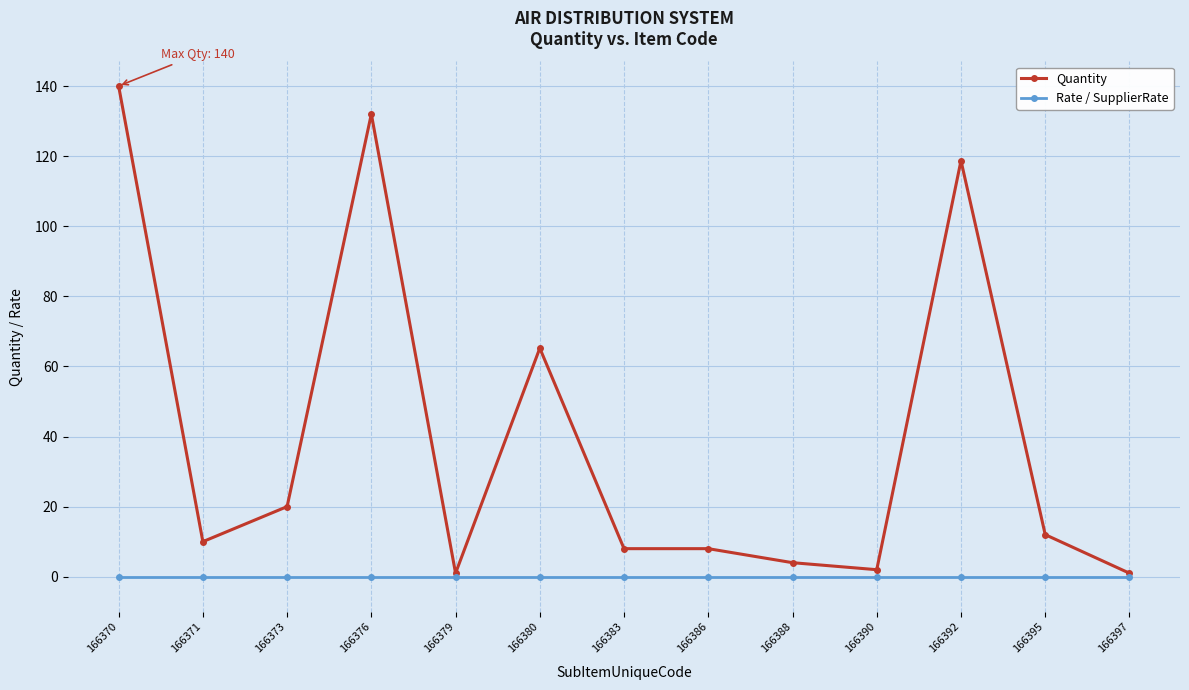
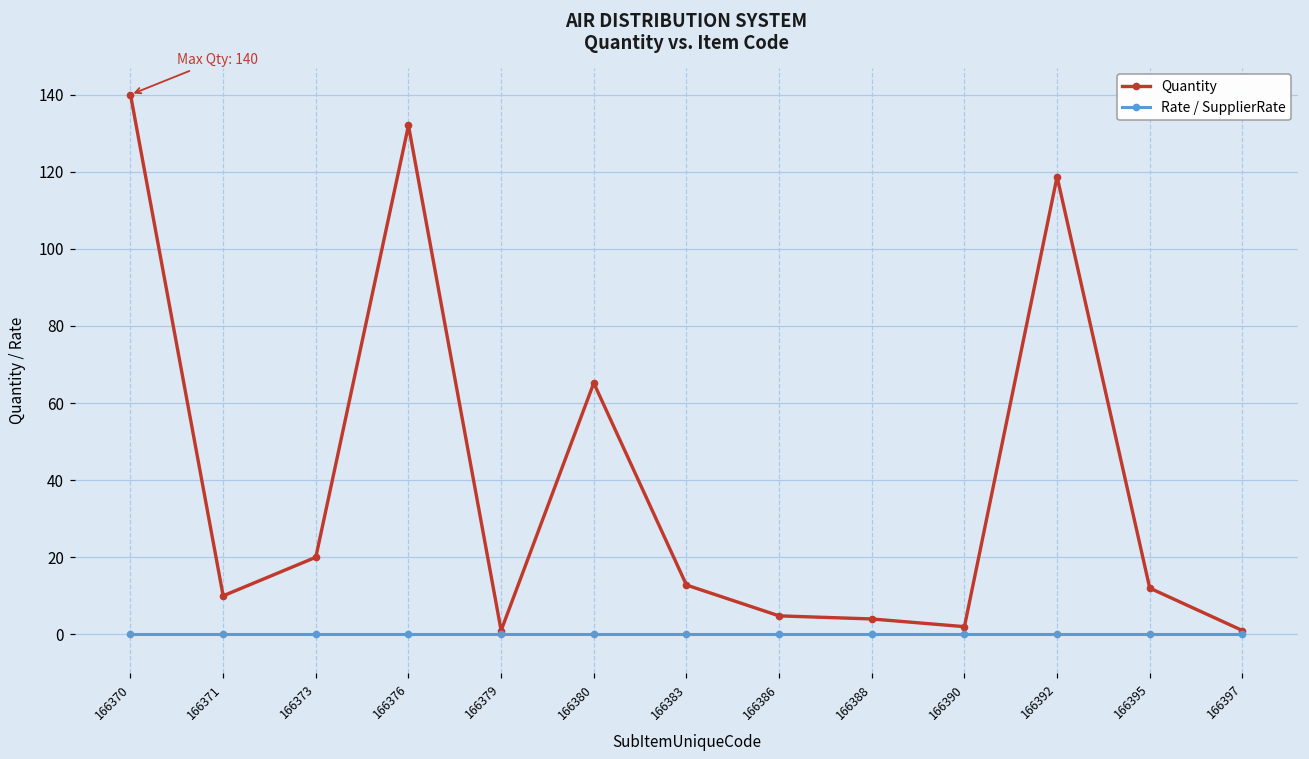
Quantity, 166383: 8 -> 13
Quantity, 166386: 8 -> 5
